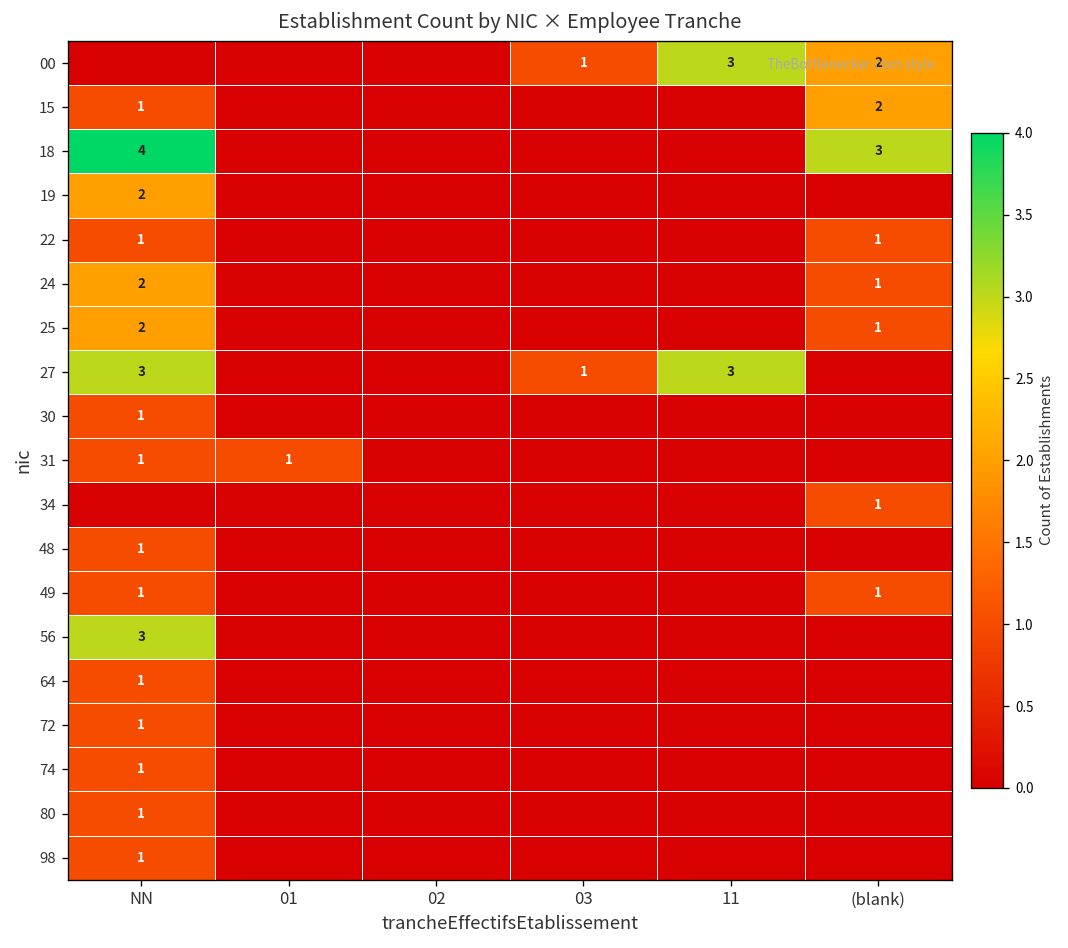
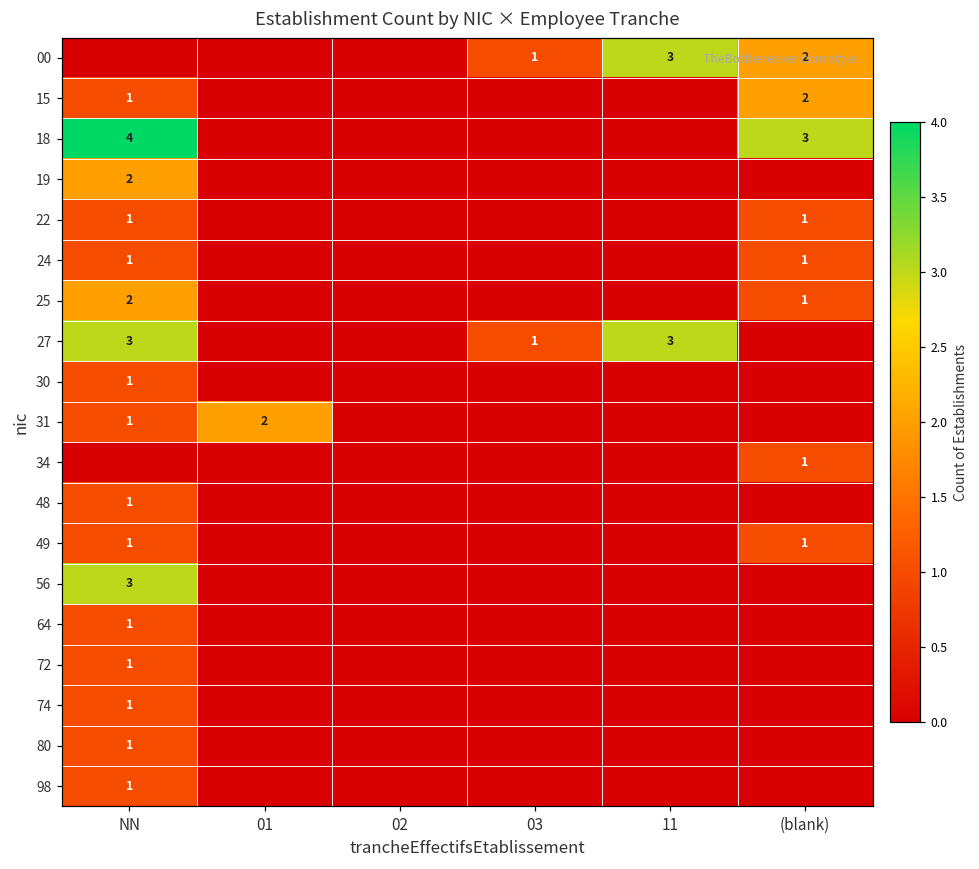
24, NN: 2 -> 1
31, 01: 1 -> 2
